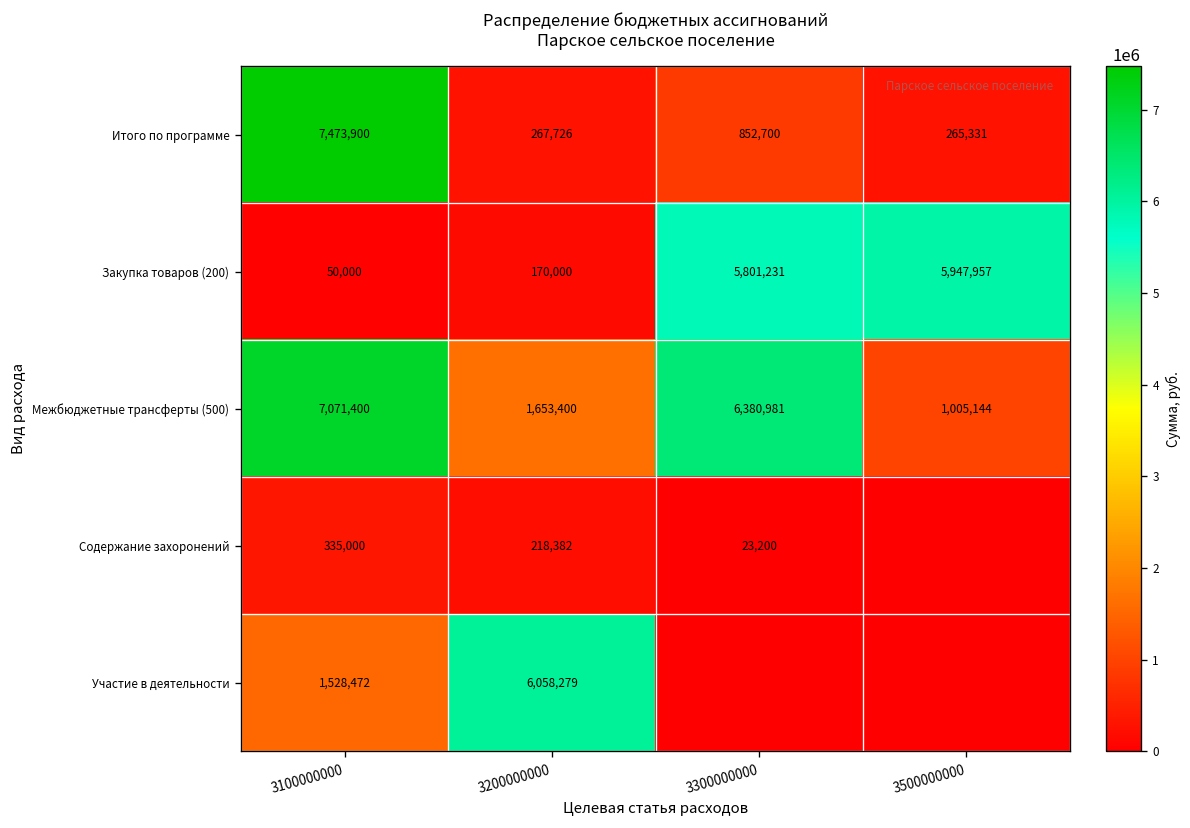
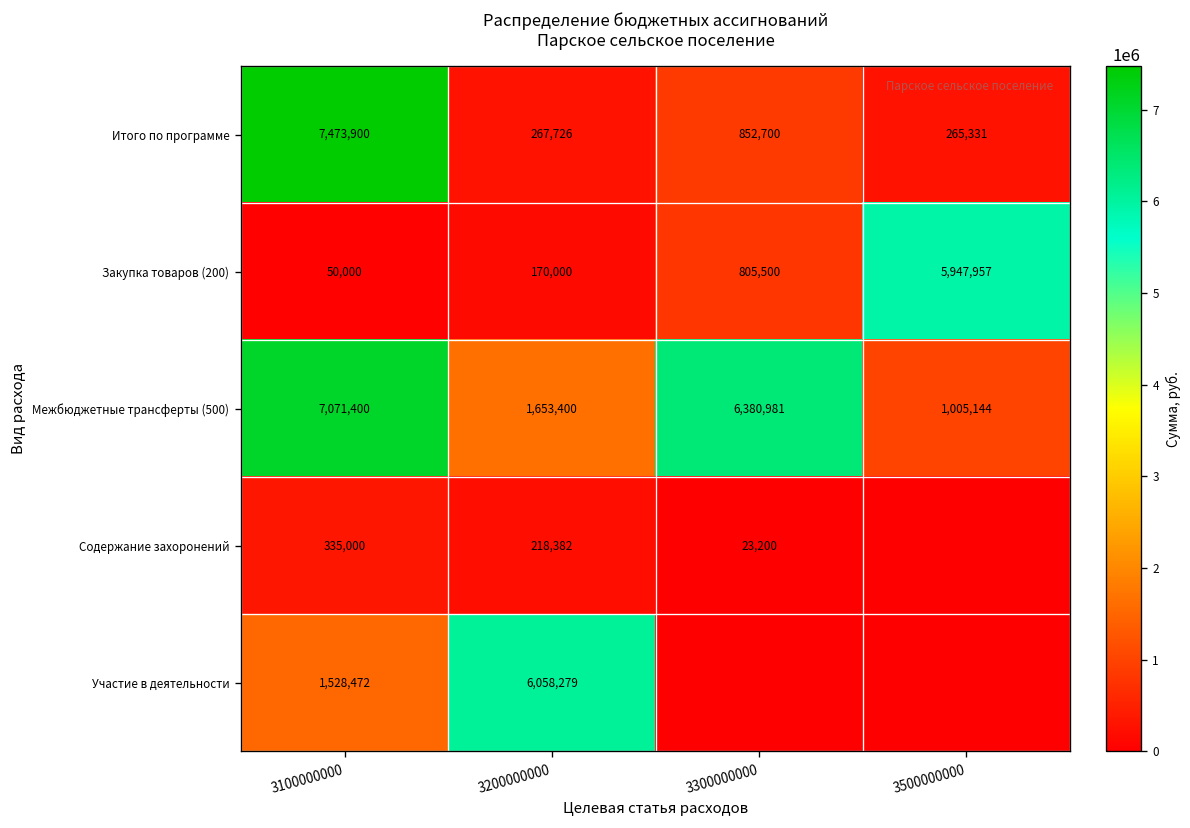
Закупка товаров (200), 3300000000: 5,801,231 -> 805,500
